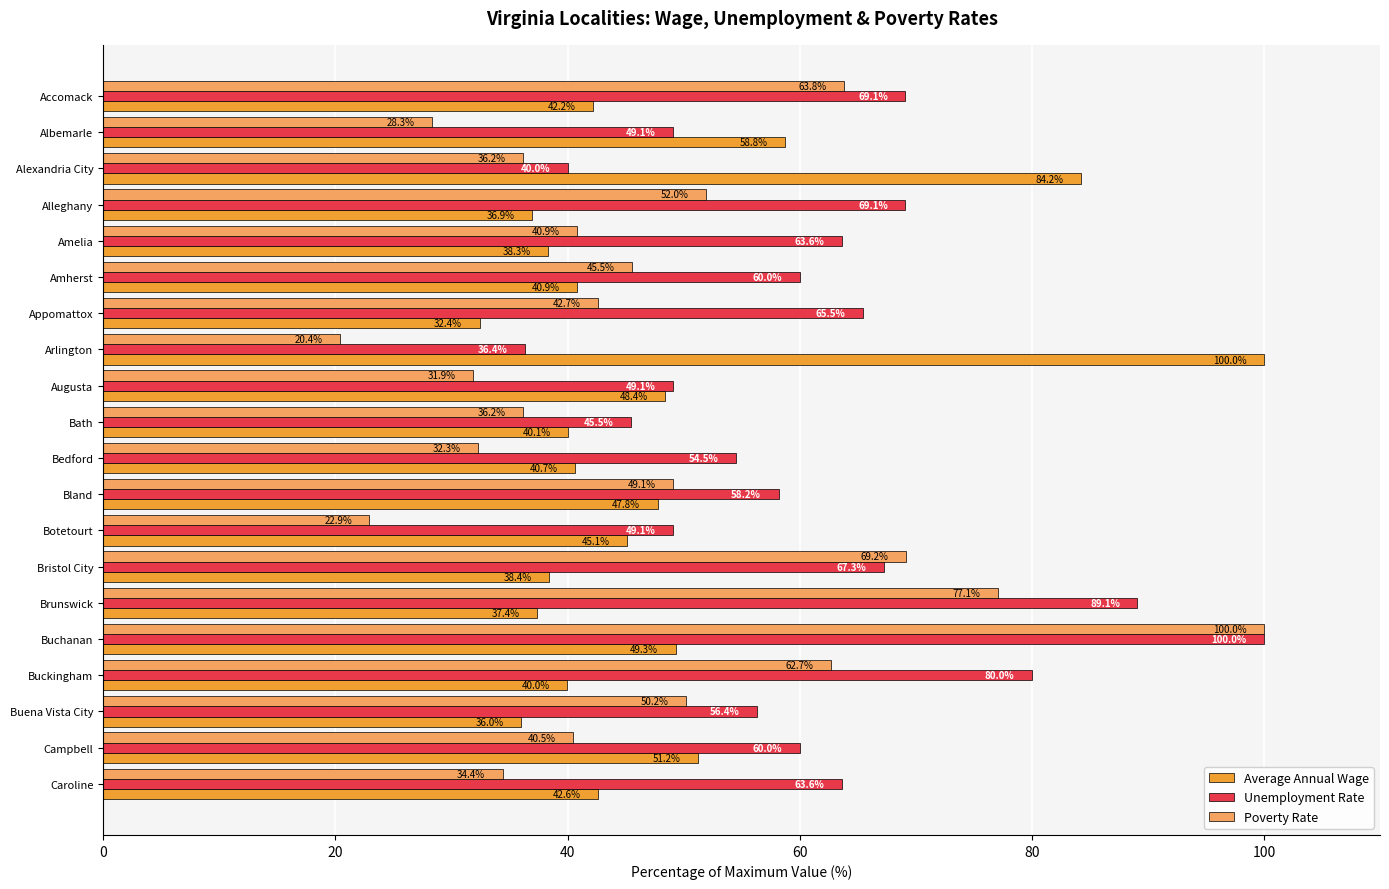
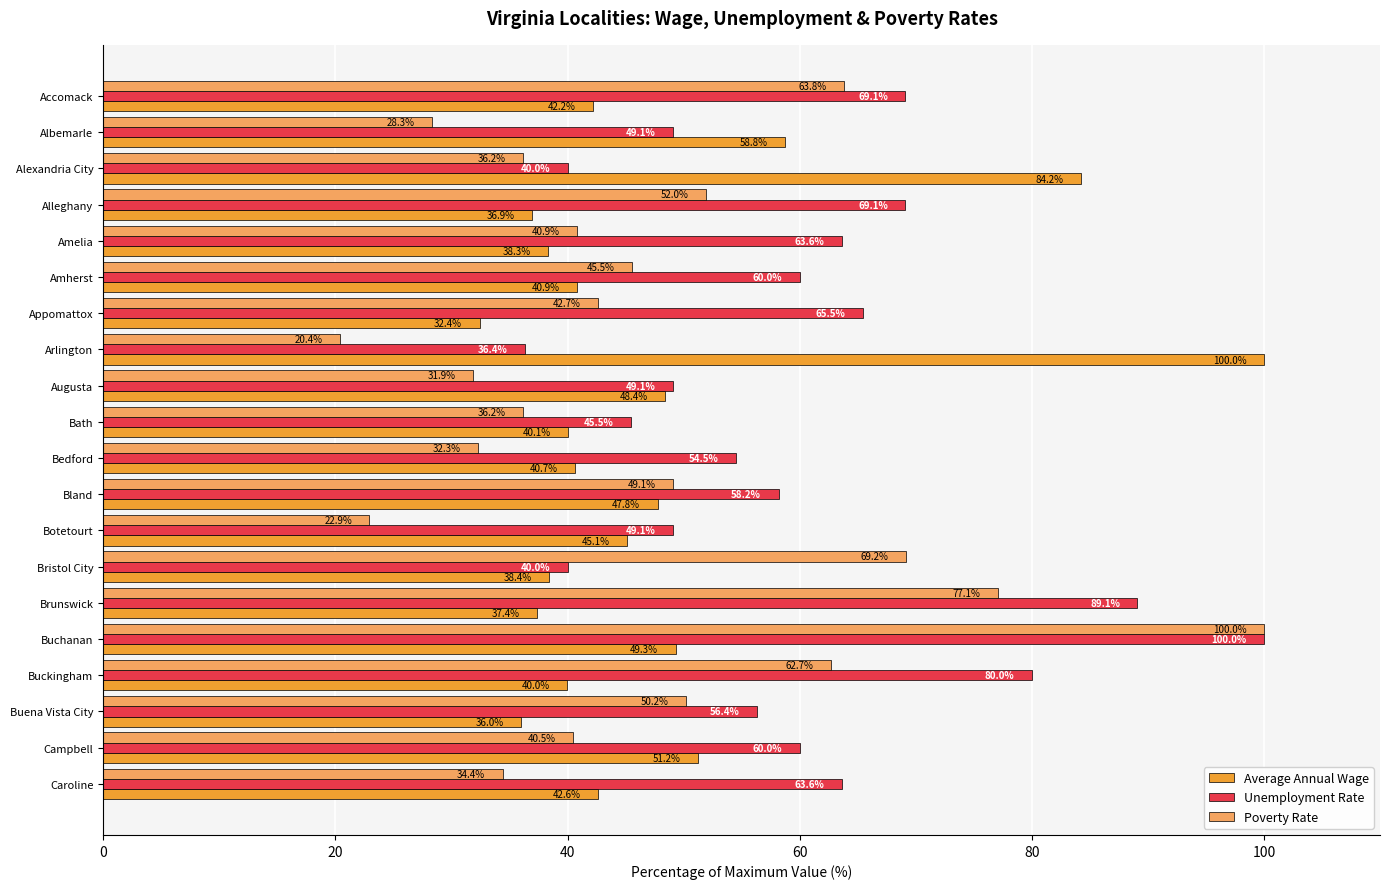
Unemployment Rate, Bristol City: 67.3% -> 40.0%
